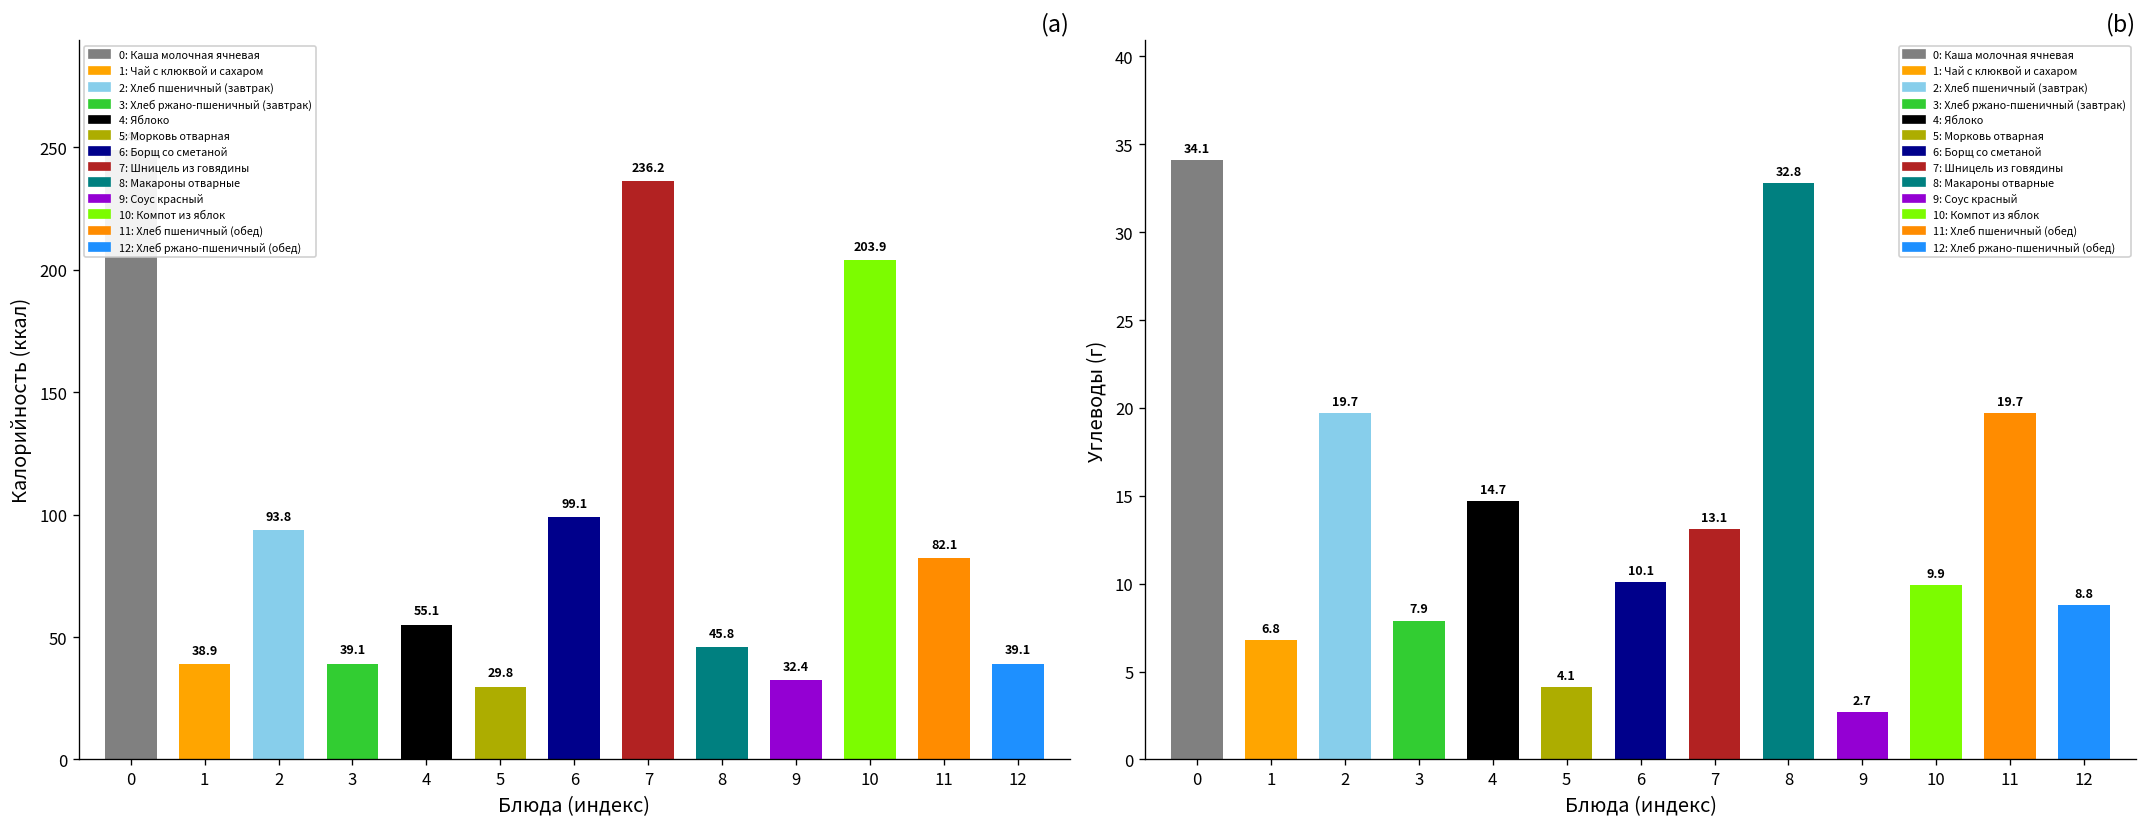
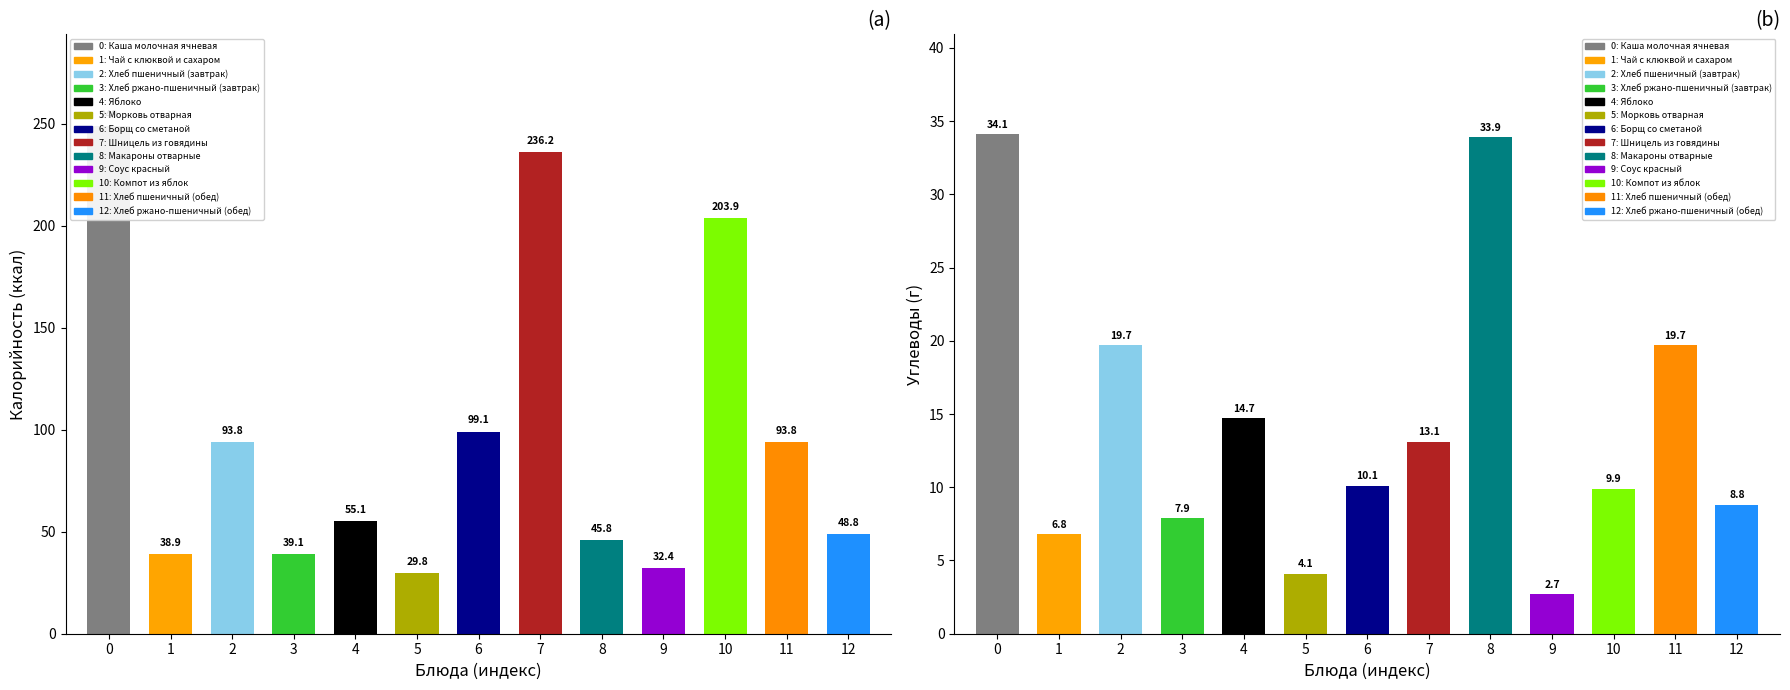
(a), 11: 82.1 -> 93.8
(a), 12: 39.1 -> 48.8
(b), 8: 32.8 -> 33.9
